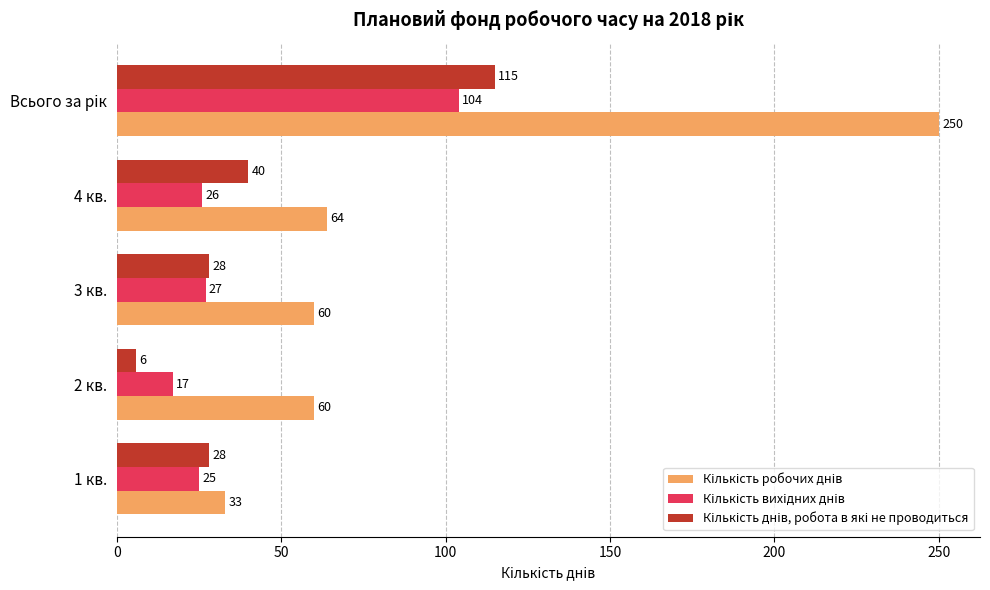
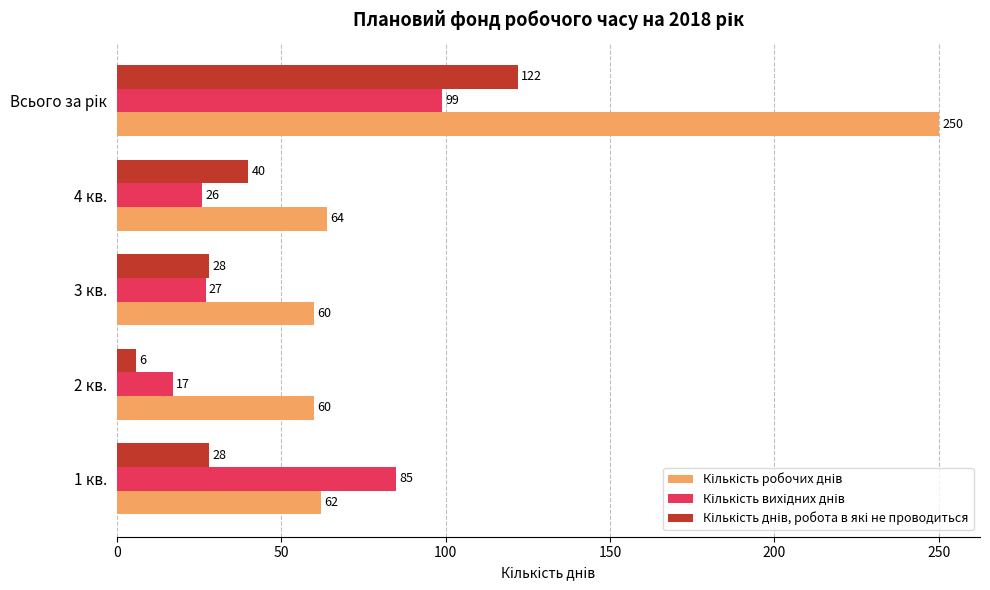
Кількість днів, робота в які не проводиться, Всього за рік: 115 -> 122
Кількість вихідних днів, Всього за рік: 104 -> 99
Кількість вихідних днів, 1 кв.: 25 -> 85
Кількість робочих днів, 1 кв.: 33 -> 62
